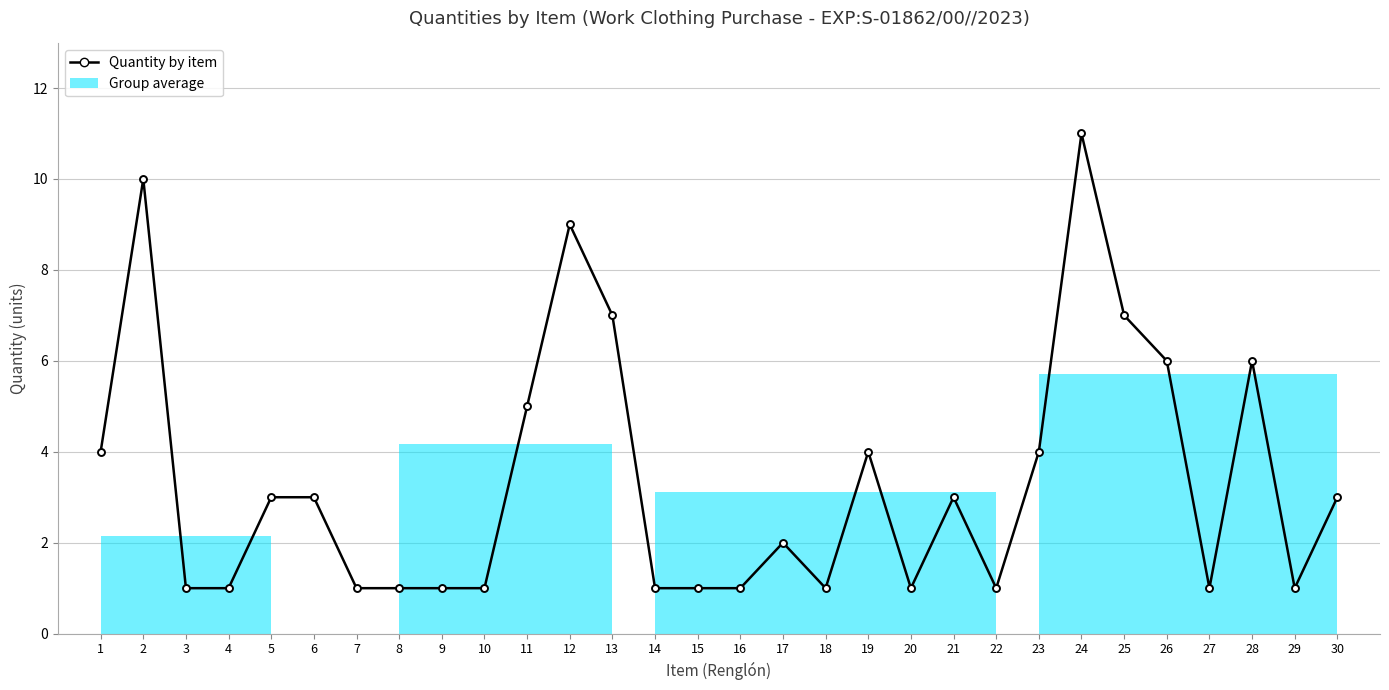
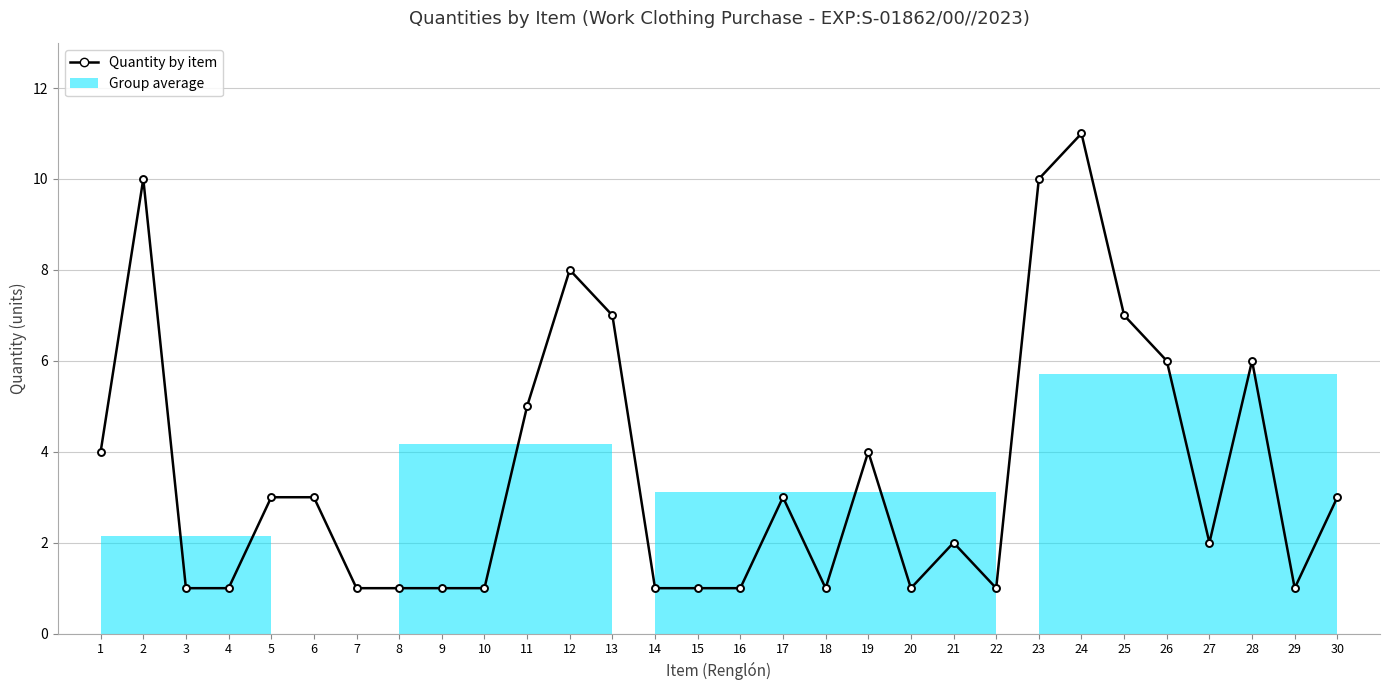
Quantity by item, 12: 9 -> 8
Quantity by item, 17: 2 -> 3
Quantity by item, 21: 3 -> 2
Quantity by item, 23: 4 -> 10
Quantity by item, 27: 1 -> 2
